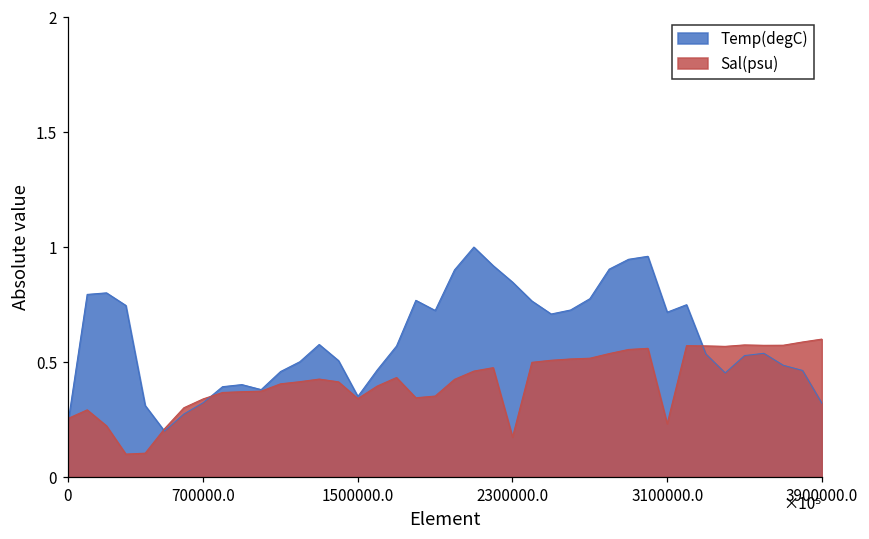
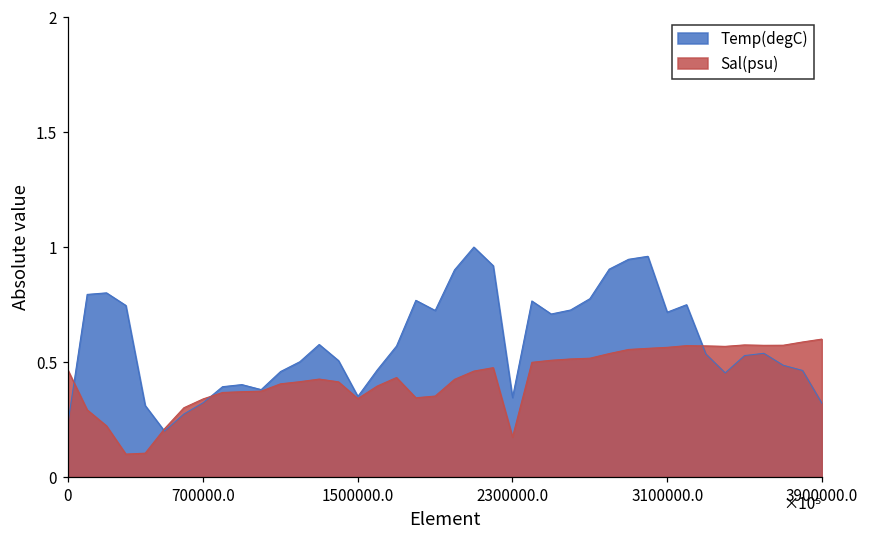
Sal(psu), 0: 0.25 -> 0.47
Temp(degC), 2300000.0: 0.85 -> 0.35
Sal(psu), 3100000.0: 0.23 -> 0.56
